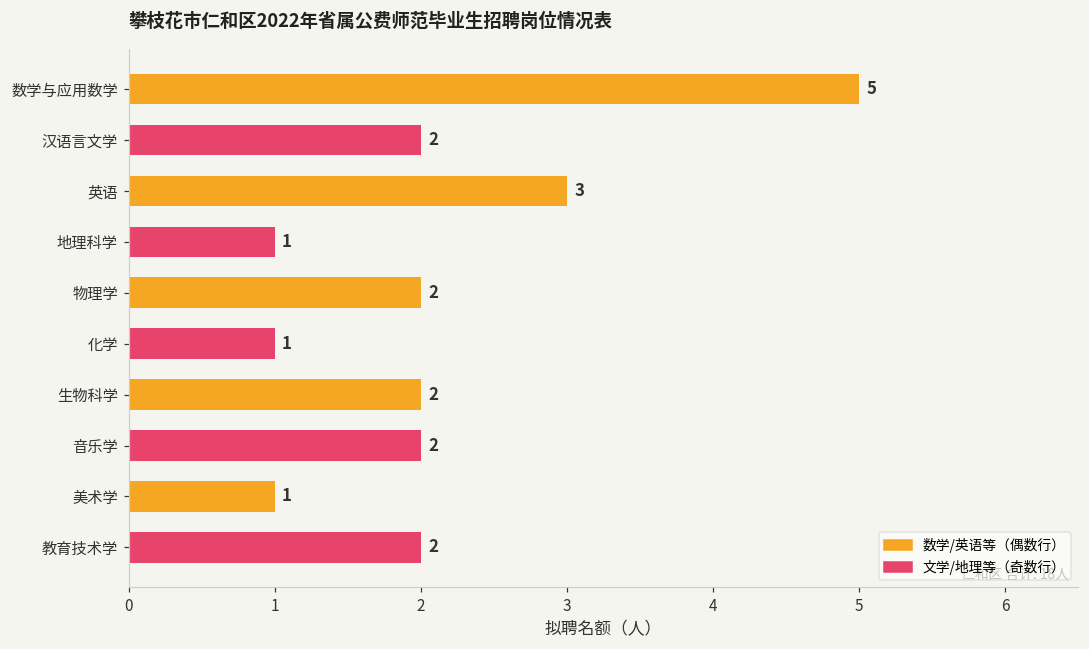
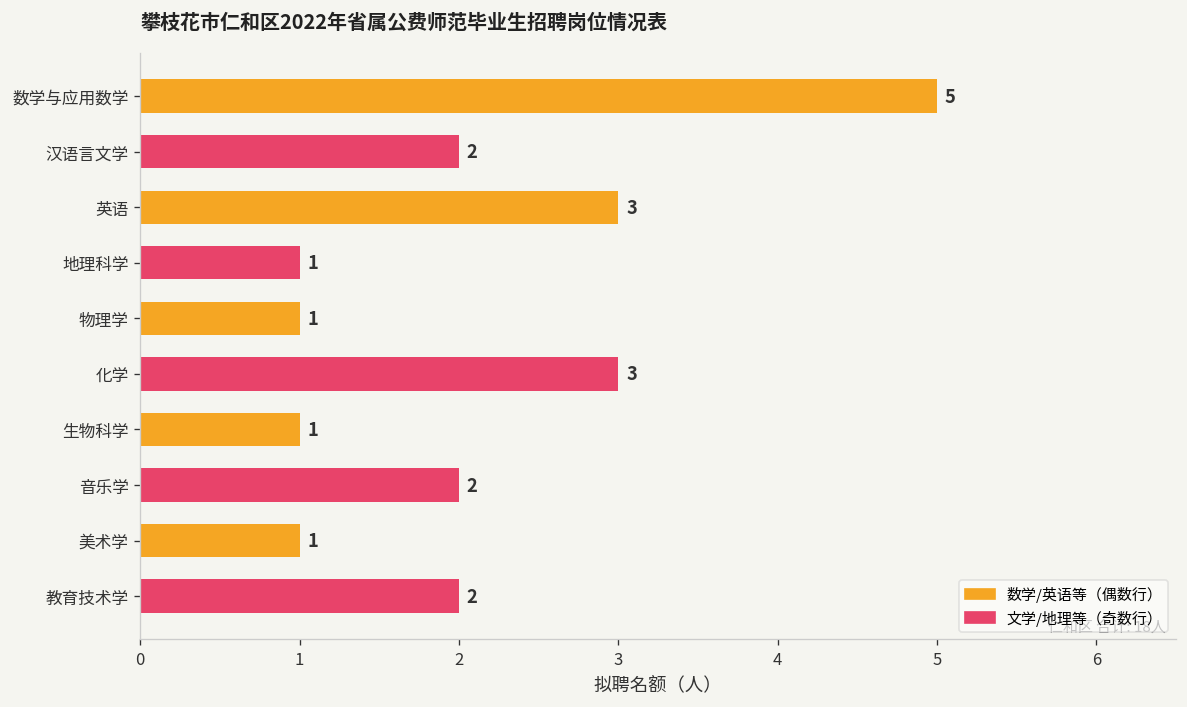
物理学: 2 -> 1
化学: 1 -> 3
生物科学: 2 -> 1
